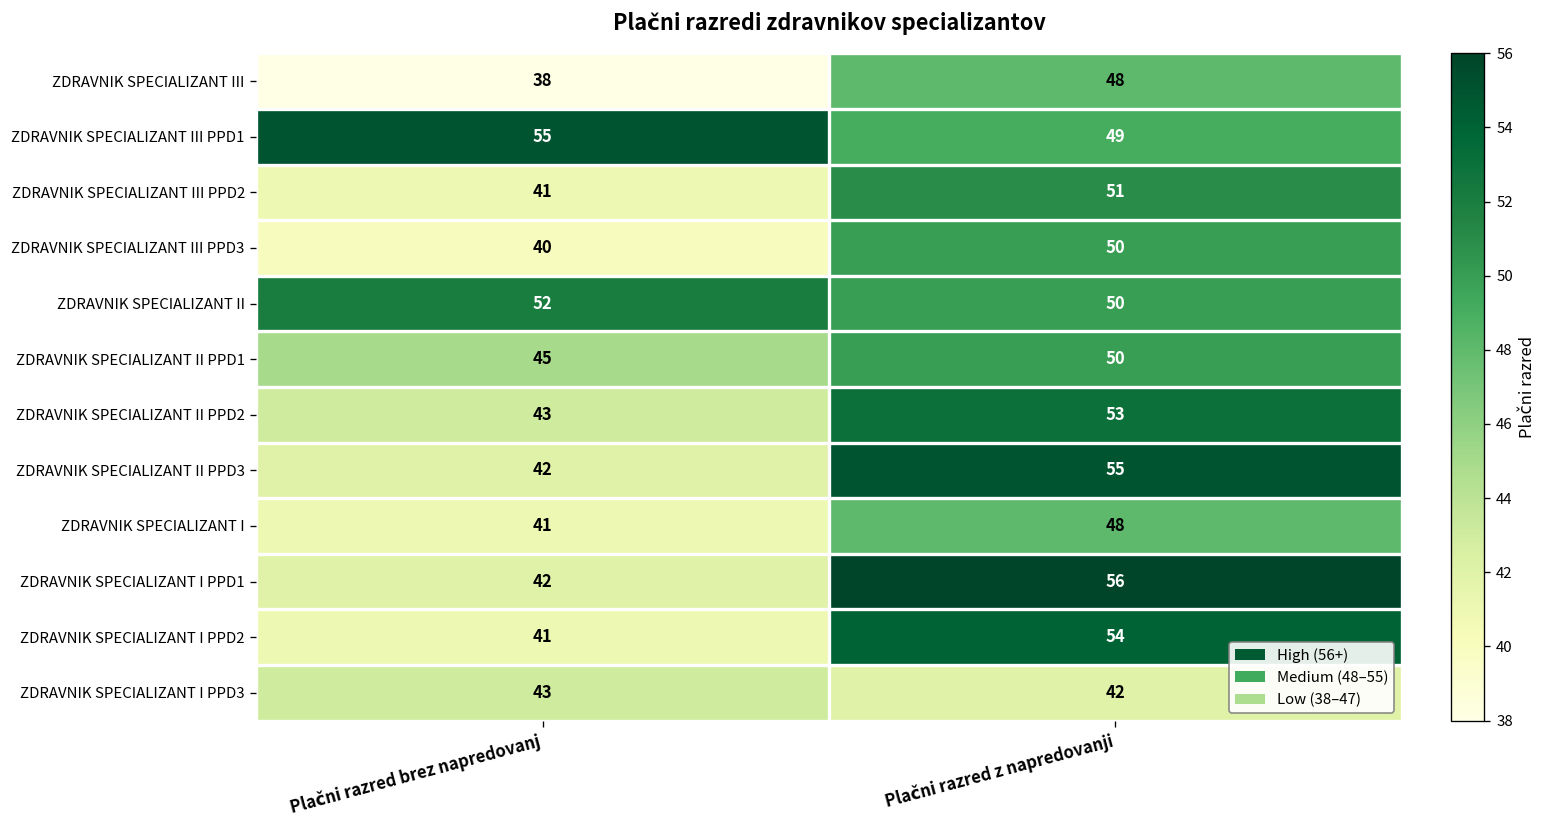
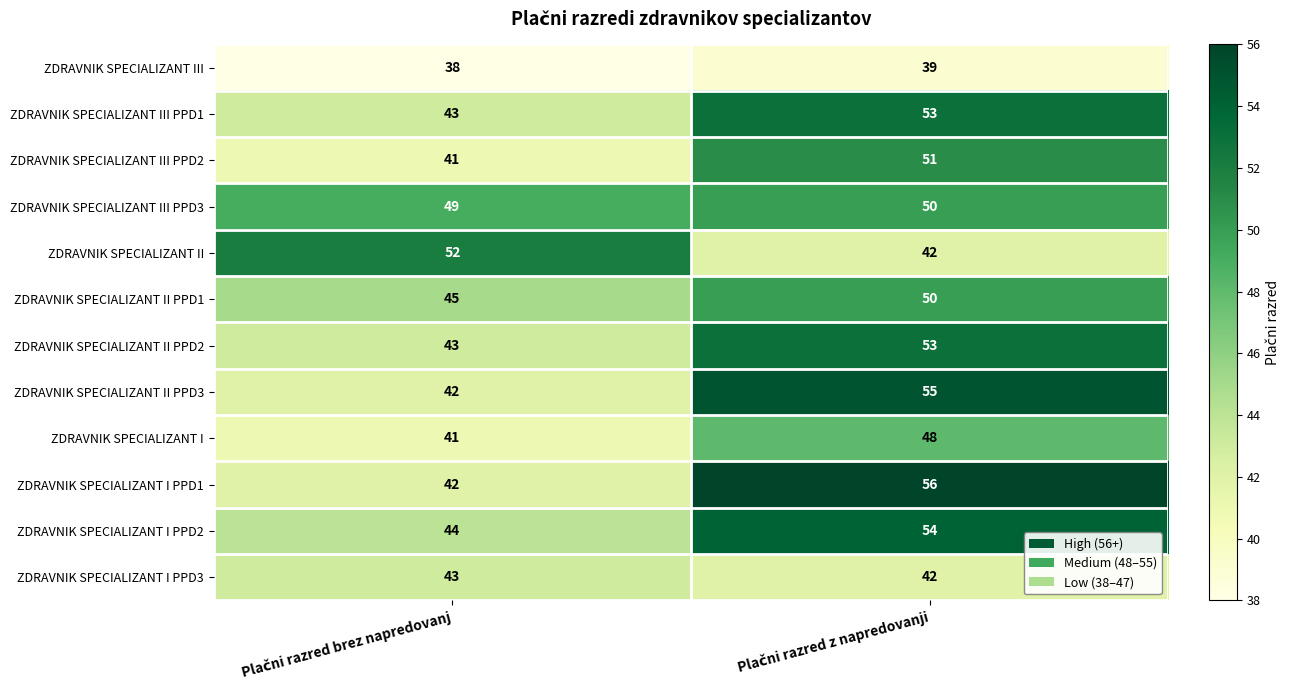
ZDRAVNIK SPECIALIZANT III, Plačni razred z napredovanji: 48 -> 39
ZDRAVNIK SPECIALIZANT III PPD1, Plačni razred brez napredovanj: 55 -> 43
ZDRAVNIK SPECIALIZANT III PPD1, Plačni razred z napredovanji: 49 -> 53
ZDRAVNIK SPECIALIZANT III PPD3, Plačni razred brez napredovanj: 40 -> 49
ZDRAVNIK SPECIALIZANT II, Plačni razred z napredovanji: 50 -> 42
ZDRAVNIK SPECIALIZANT I PPD2, Plačni razred brez napredovanj: 41 -> 44
